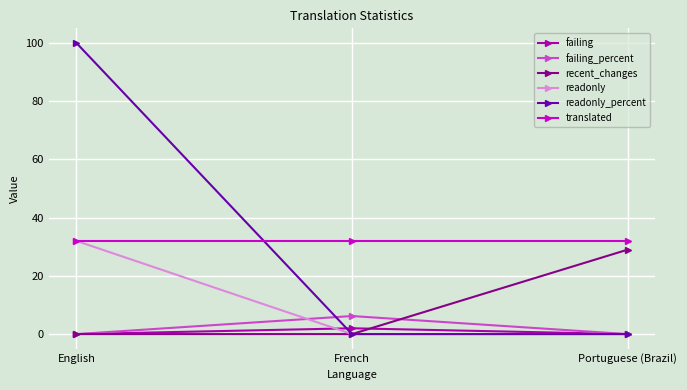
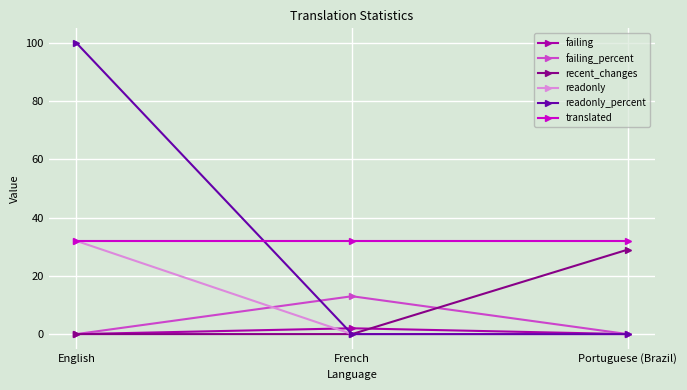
failing_percent, French: 6 -> 13
